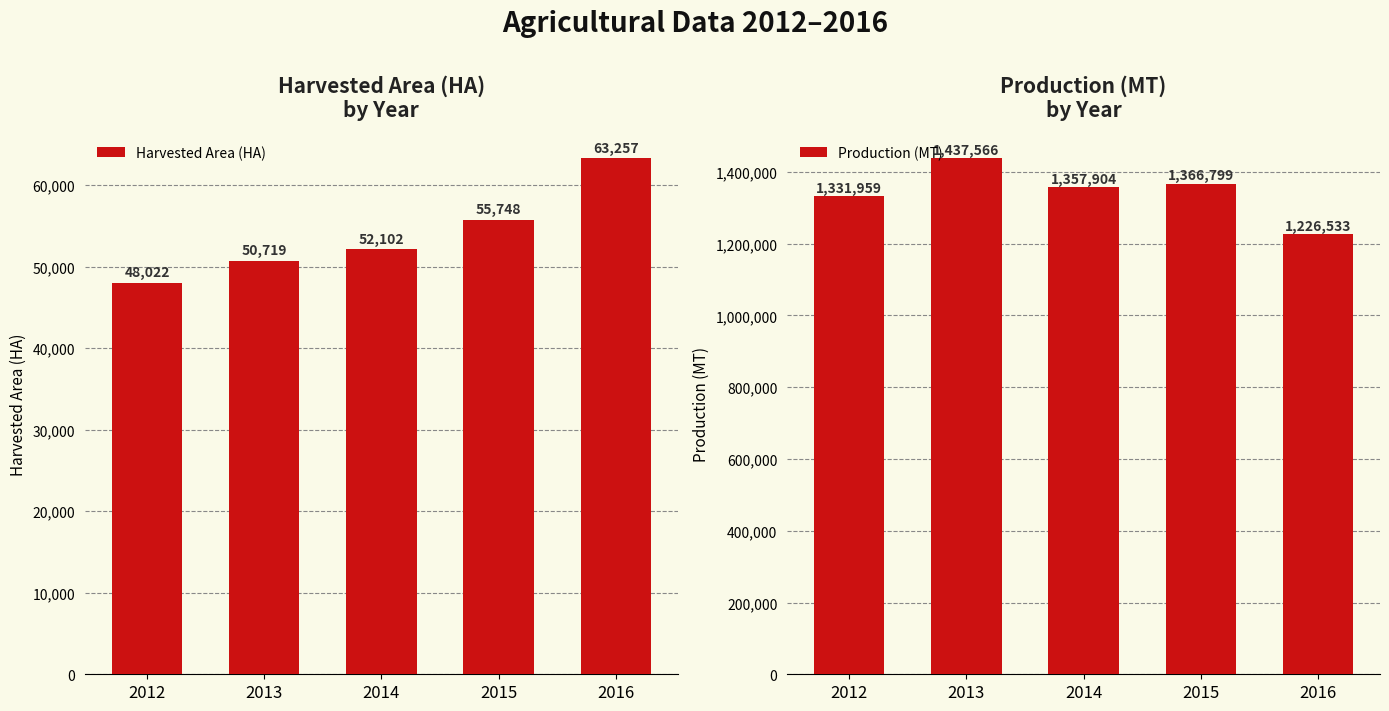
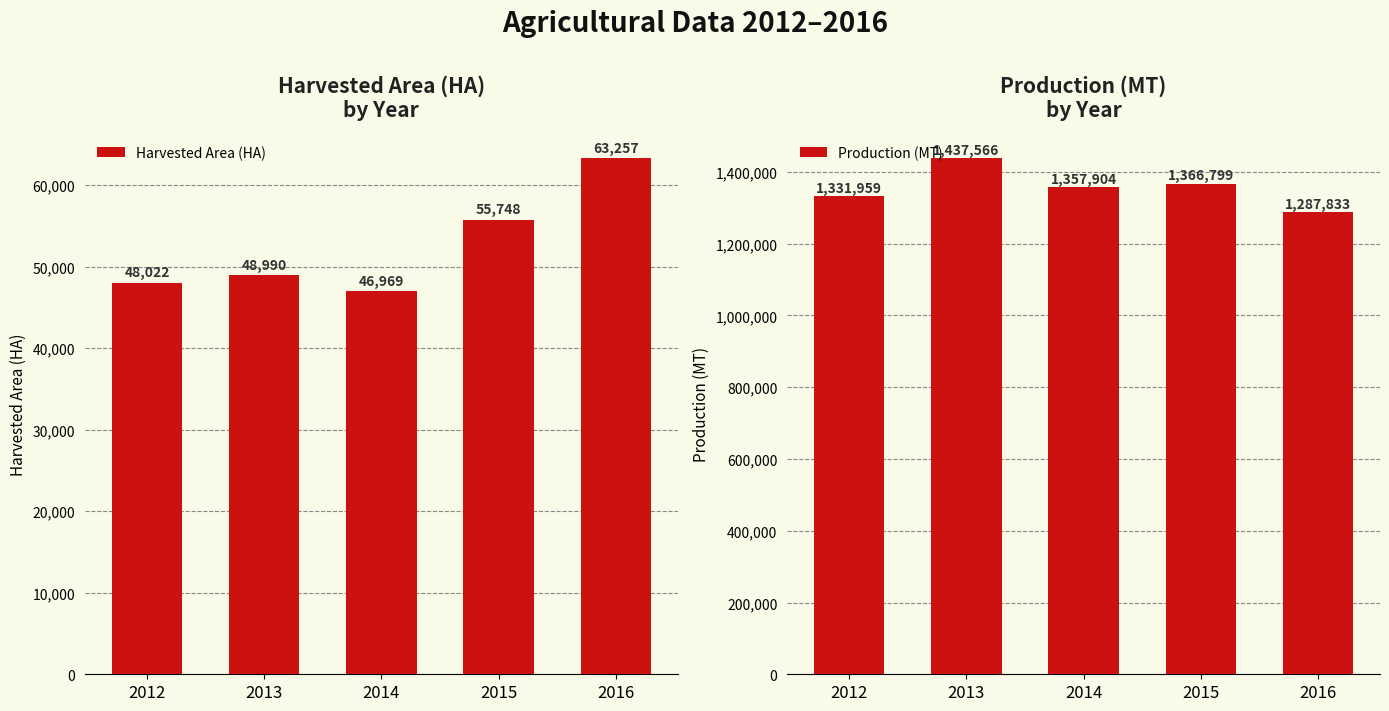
Harvested Area (HA) by Year, 2013: 50,719 -> 48,990
Harvested Area (HA) by Year, 2014: 52,102 -> 46,969
Production (MT) by Year, 2016: 1,226,533 -> 1,287,833
